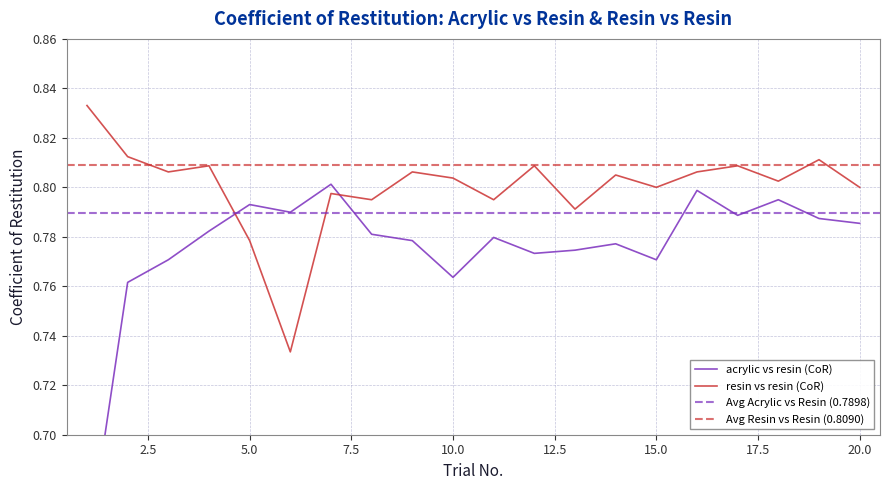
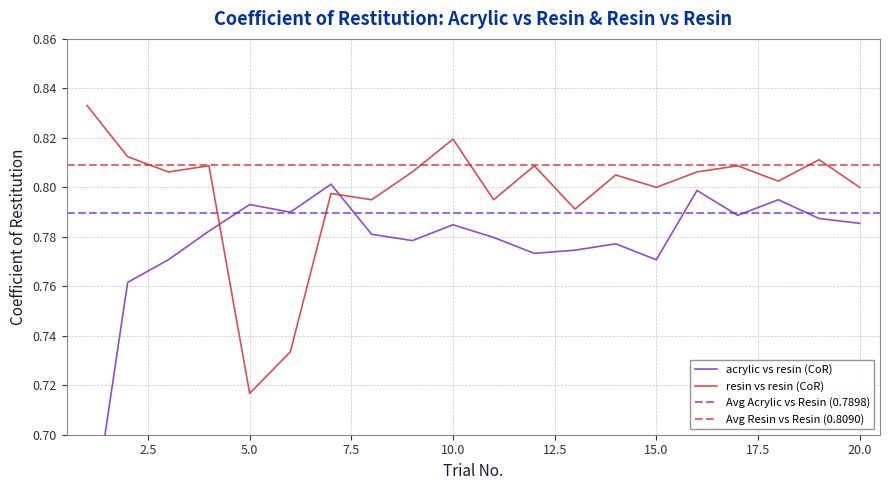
resin vs resin (CoR), 5.0: 0.778 -> 0.717
acrylic vs resin (CoR), 10.0: 0.764 -> 0.785
resin vs resin (CoR), 10.0: 0.804 -> 0.819
